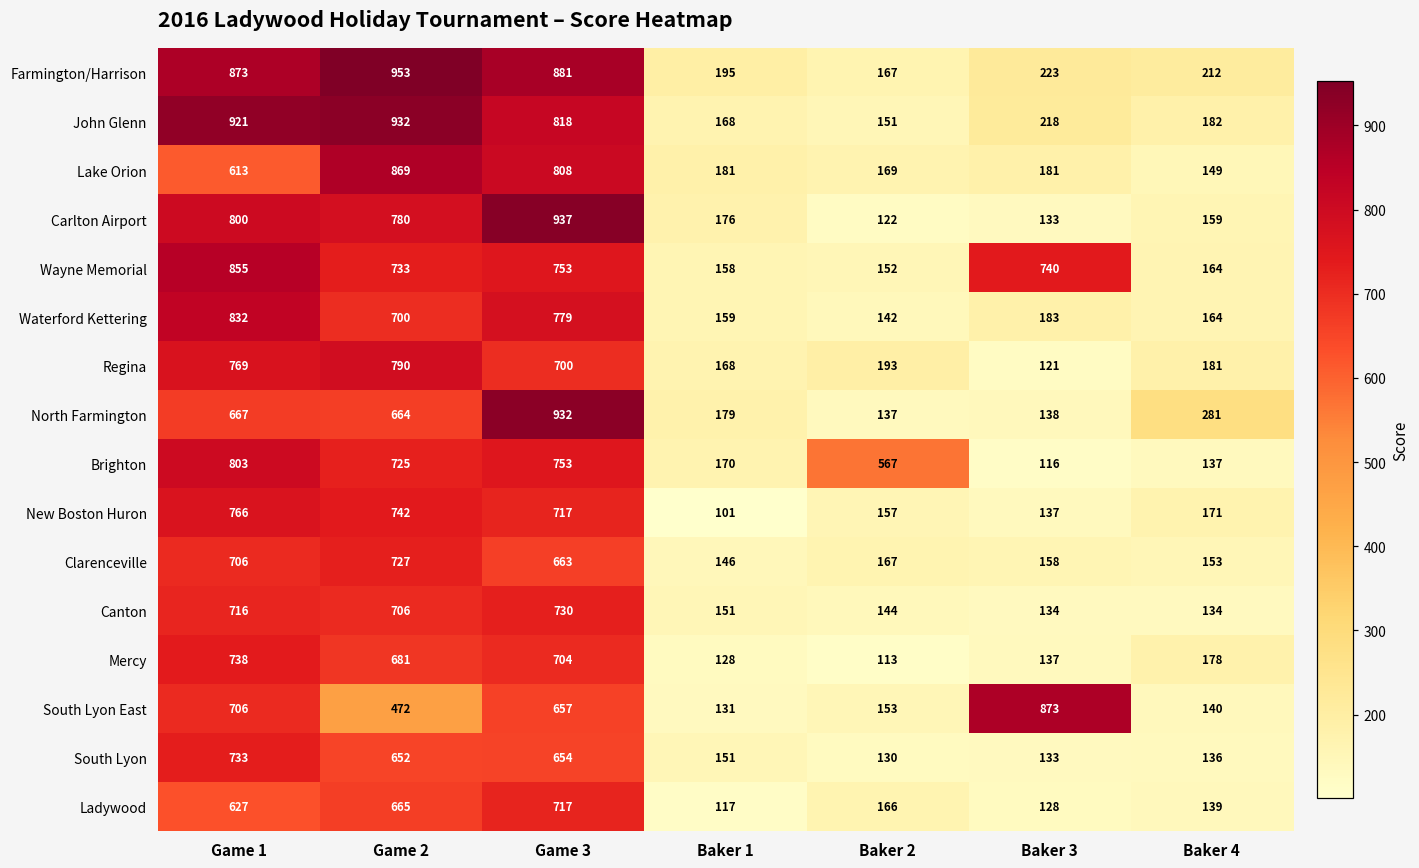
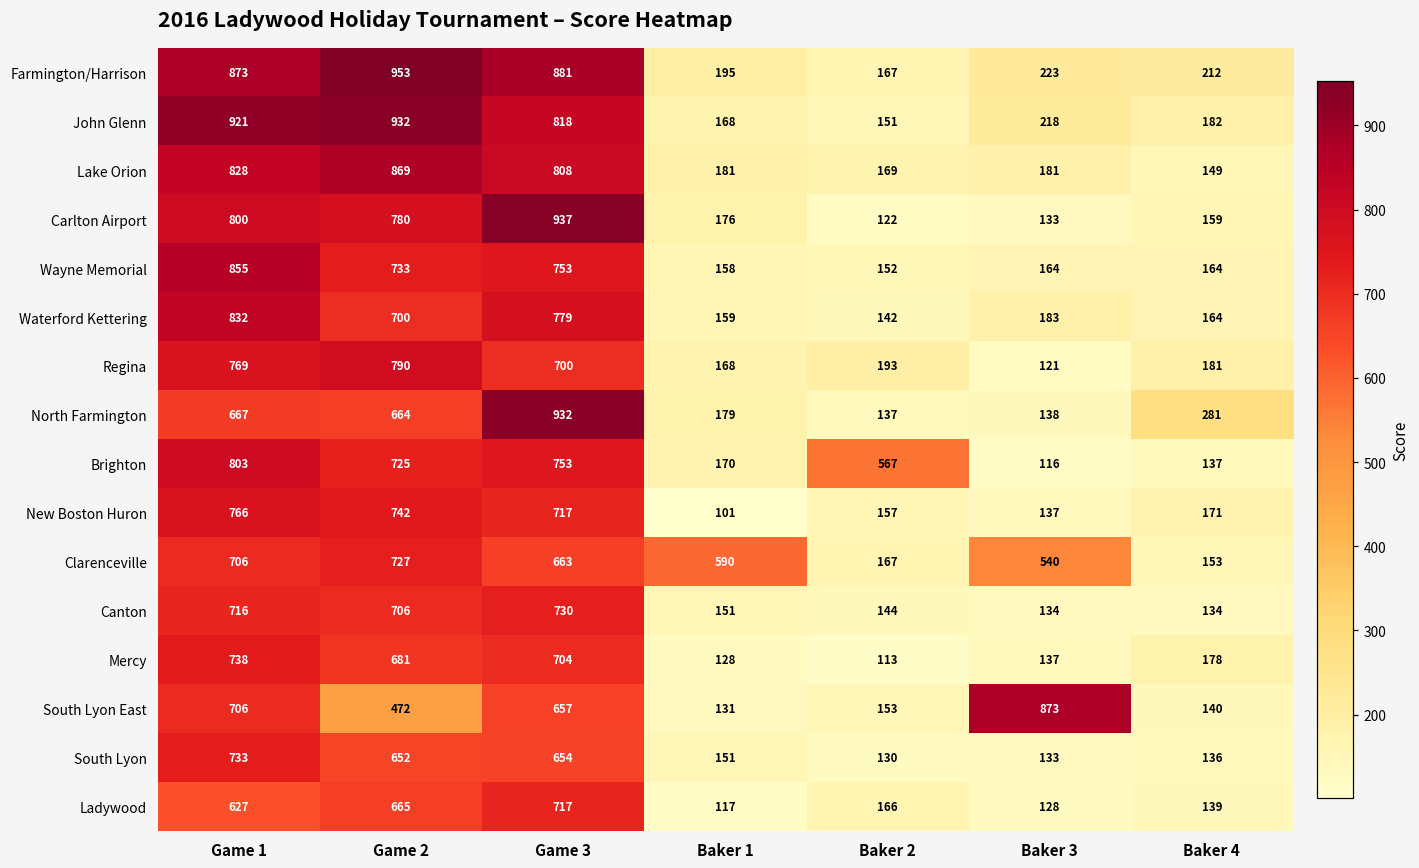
Lake Orion, Game 1: 613 -> 828
Wayne Memorial, Baker 3: 740 -> 164
Clarenceville, Baker 1: 146 -> 590
Clarenceville, Baker 3: 158 -> 540
